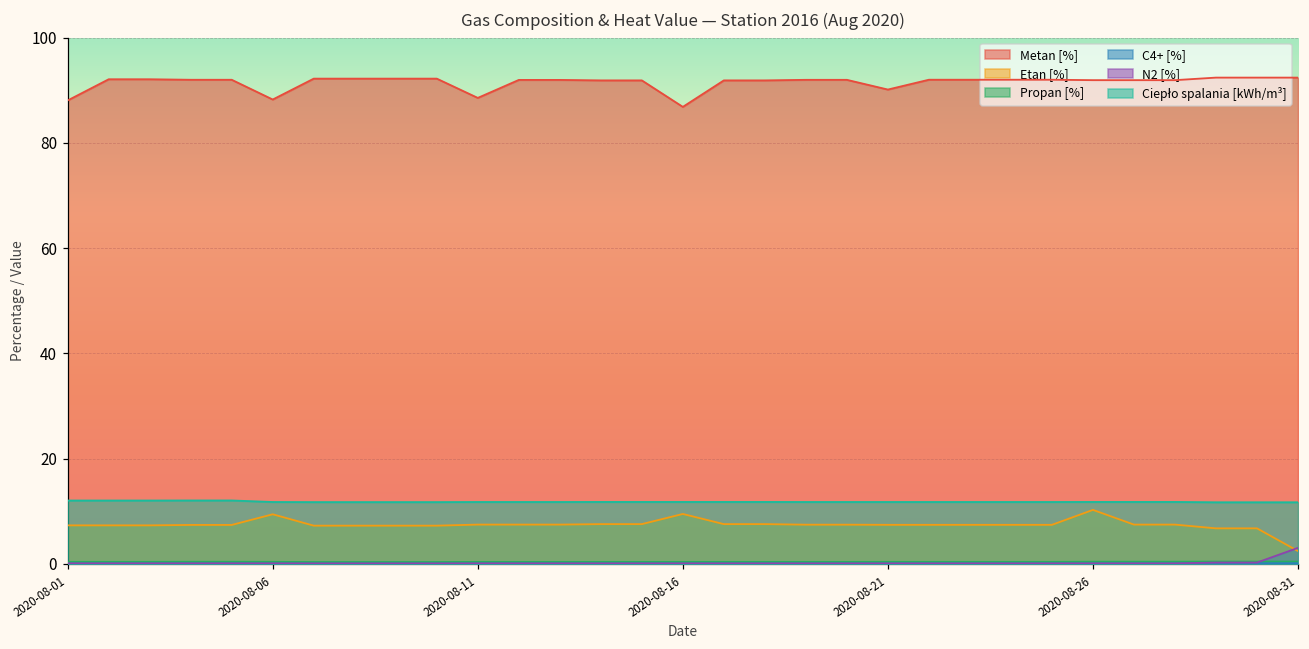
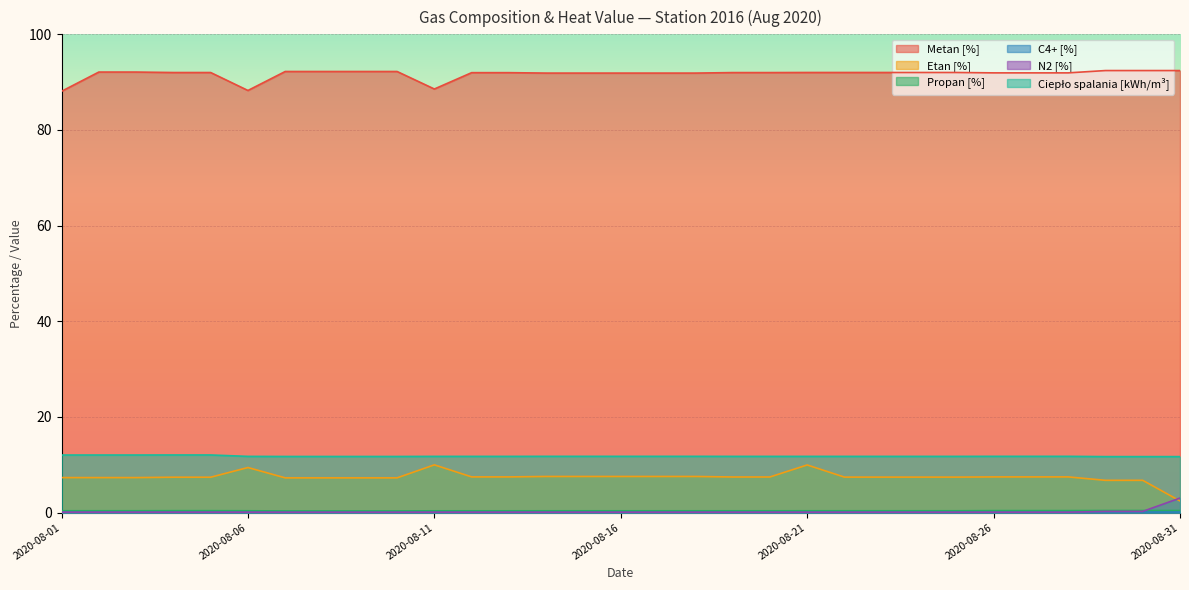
Etan [%], 2020-08-11: 7 -> 10
Metan [%], 2020-08-16: 87 -> 92
Etan [%], 2020-08-16: 9 -> 8
Metan [%], 2020-08-21: 90 -> 92
Etan [%], 2020-08-21: 7 -> 10
Etan [%], 2020-08-26: 10 -> 7
